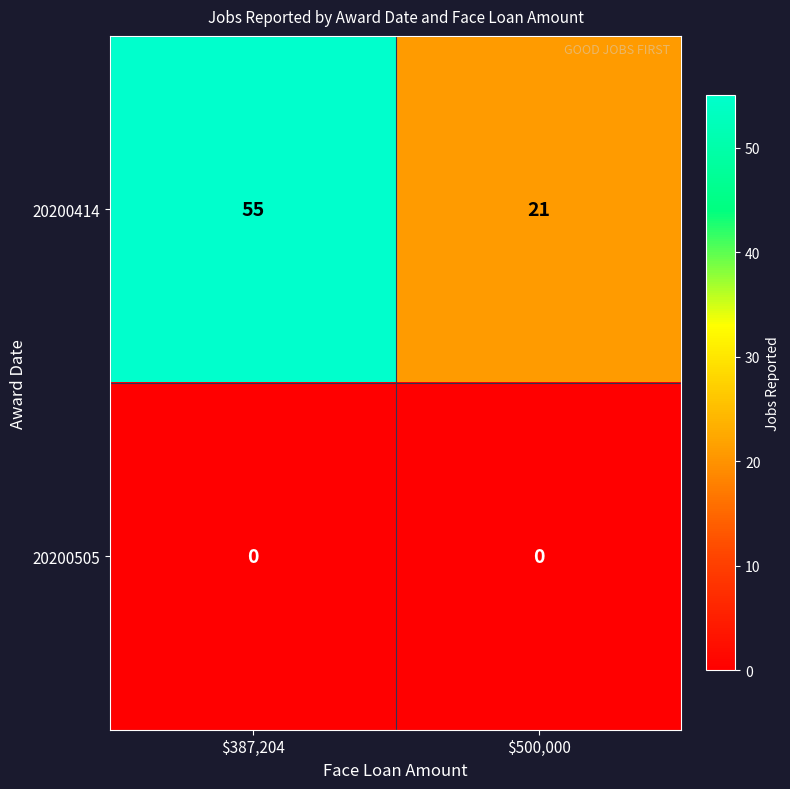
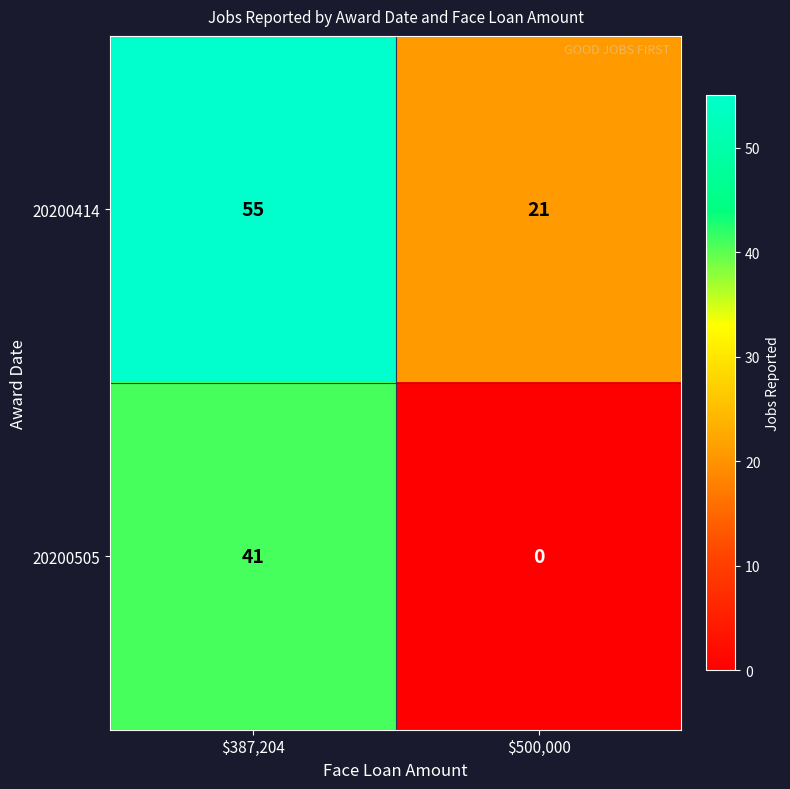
20200505, $387,204: 0 -> 41
